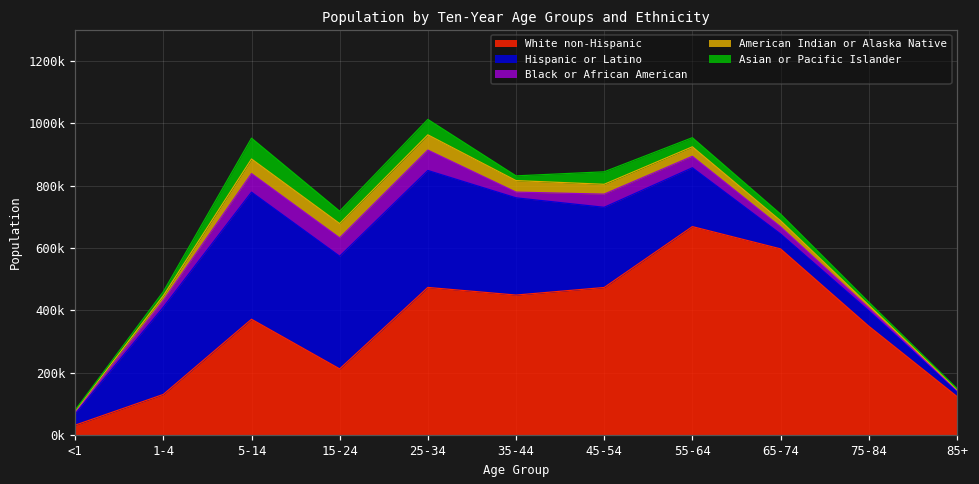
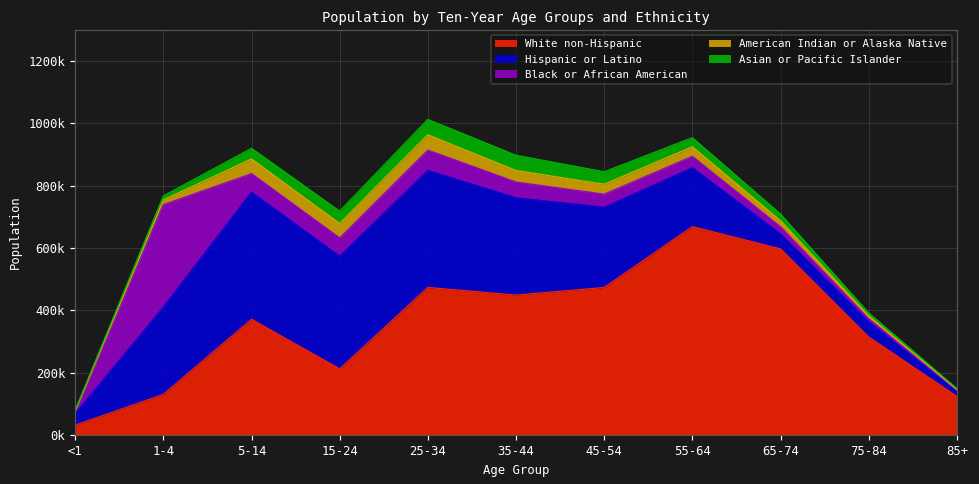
Black or African American, 1-4: 20000 -> 330000
Asian or Pacific Islander, 5-14: 70000 -> 30000
Black or African American, 35-44: 20000 -> 50000
Asian or Pacific Islander, 35-44: 20000 -> 50000
White non-Hispanic, 75-84: 350000 -> 310000
